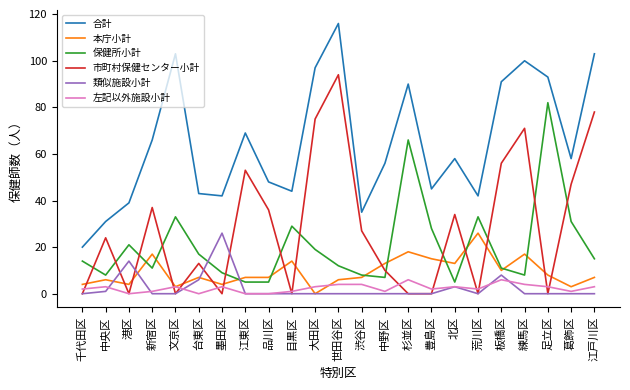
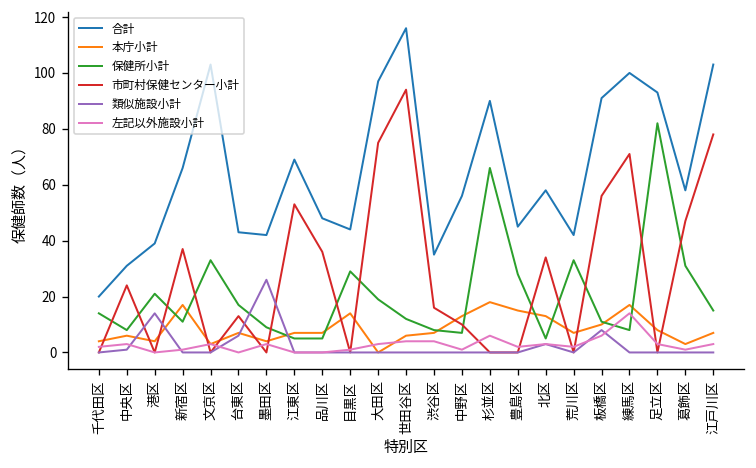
市町村保健センター小計, 渋谷区: 27 -> 16
本庁小計, 荒川区: 26 -> 7
左記以外施設小計, 練馬区: 4 -> 14
